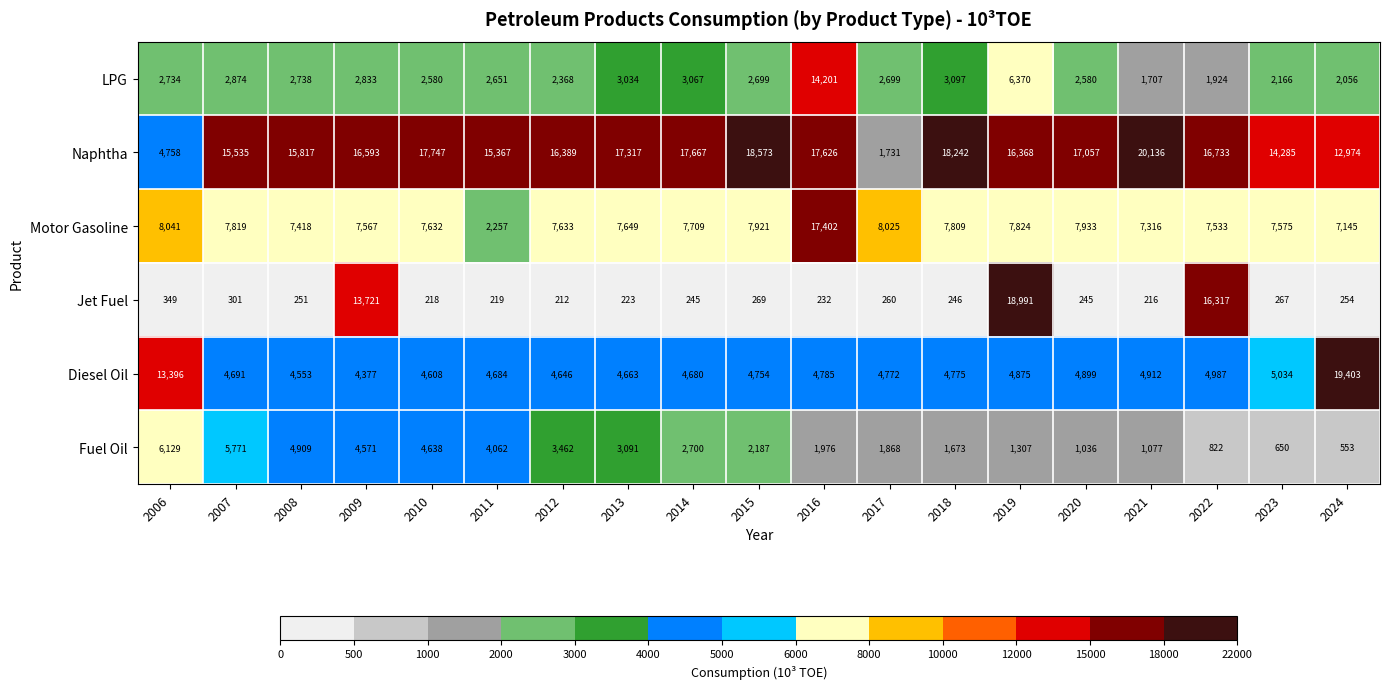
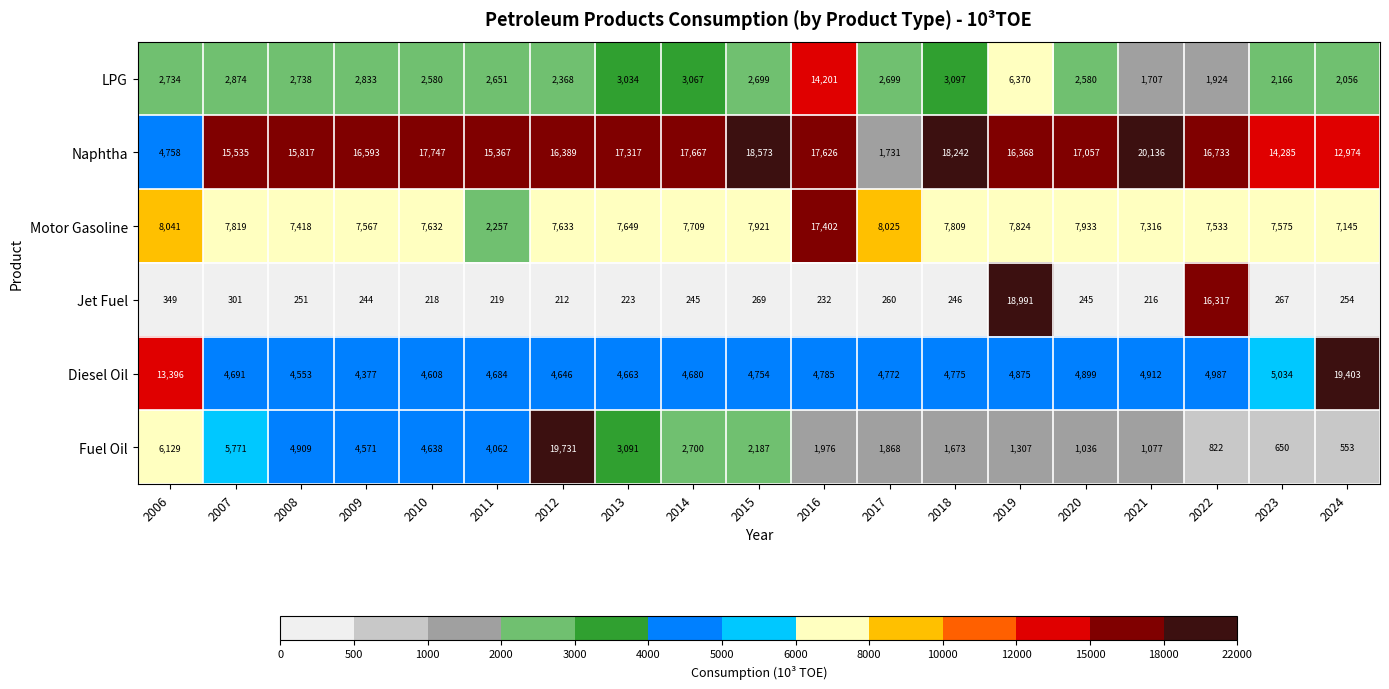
Jet Fuel, 2009: 13,721 -> 244
Fuel Oil, 2012: 3,462 -> 19,731
